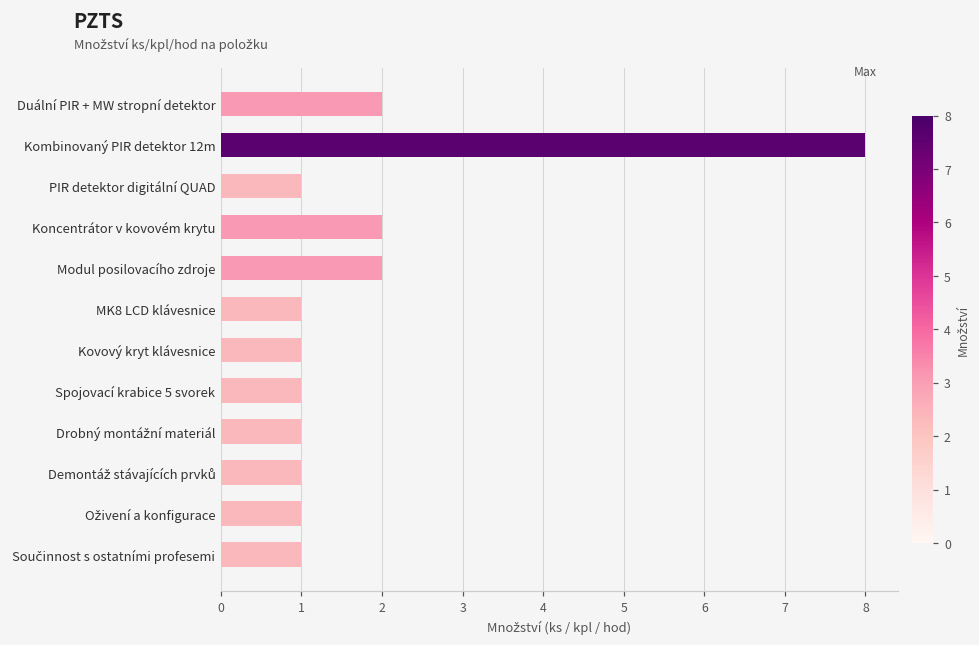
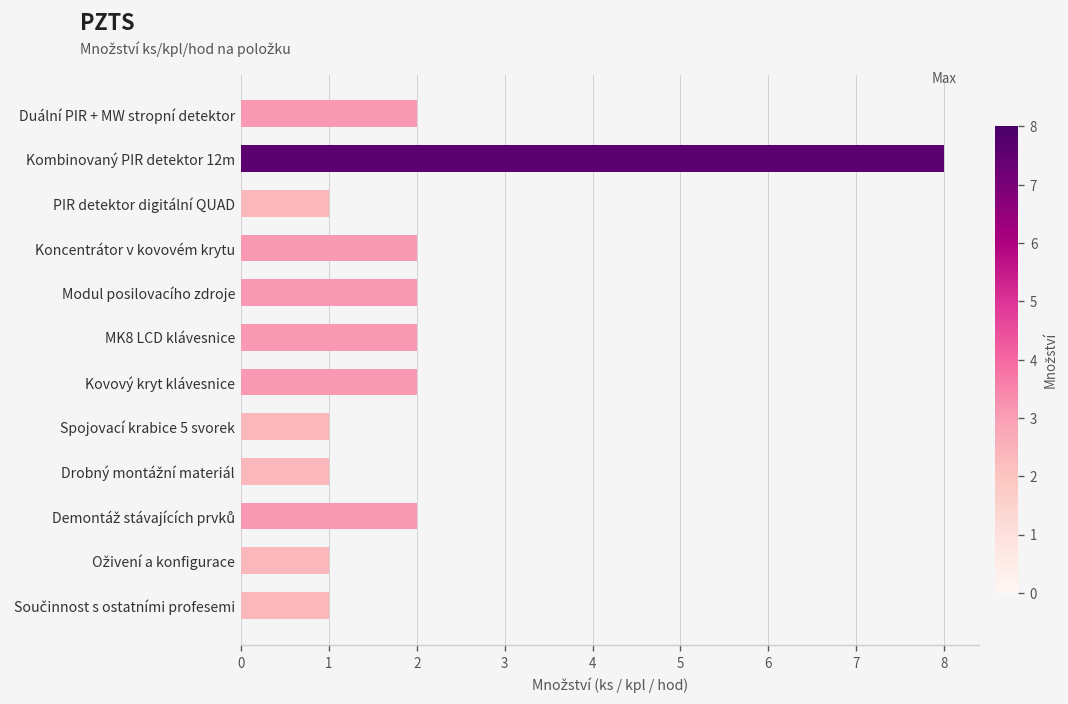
MK8 LCD klávesnice: 1 -> 2
Kovový kryt klávesnice: 1 -> 2
Demontáž stávajících prvků: 1 -> 2
